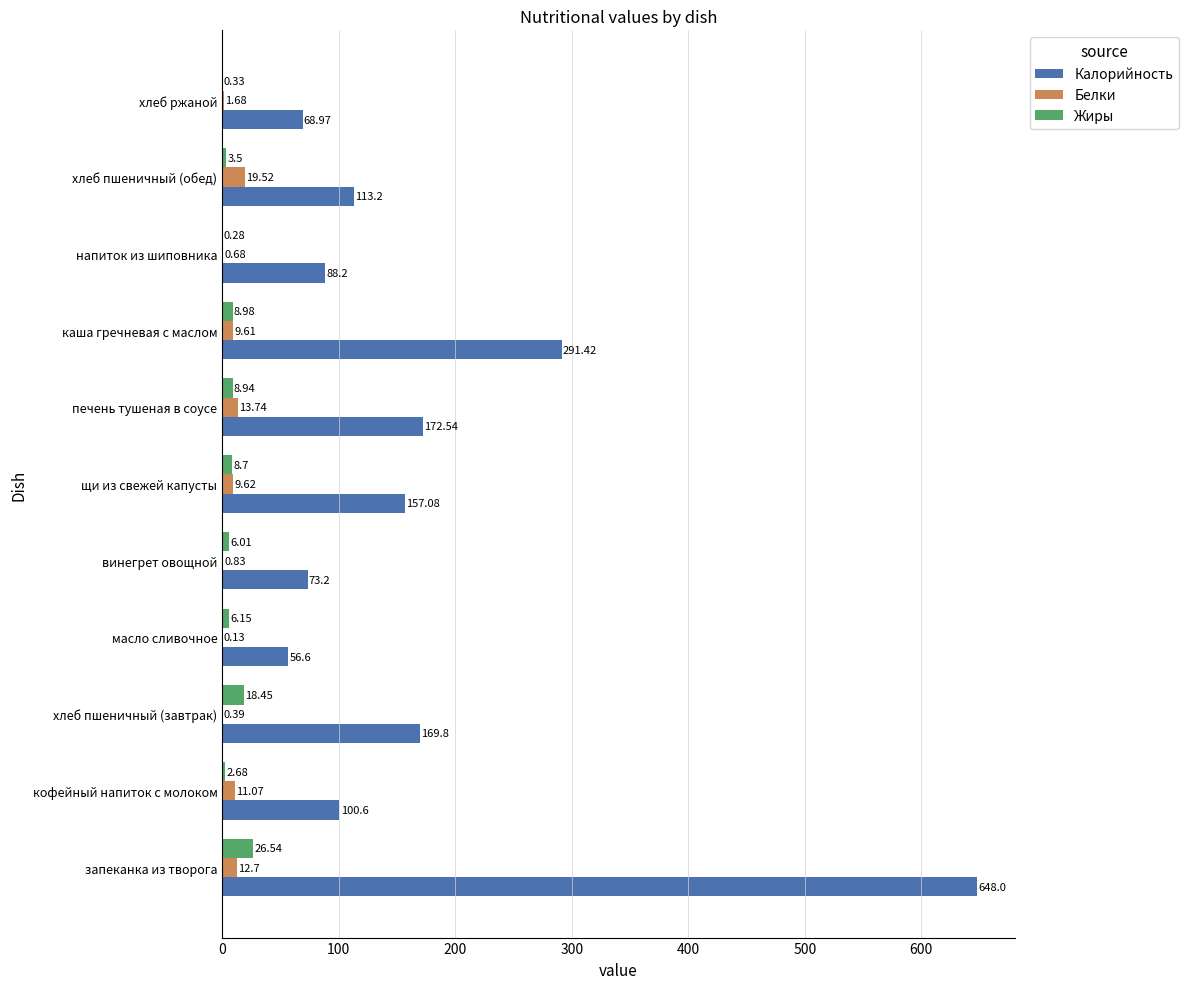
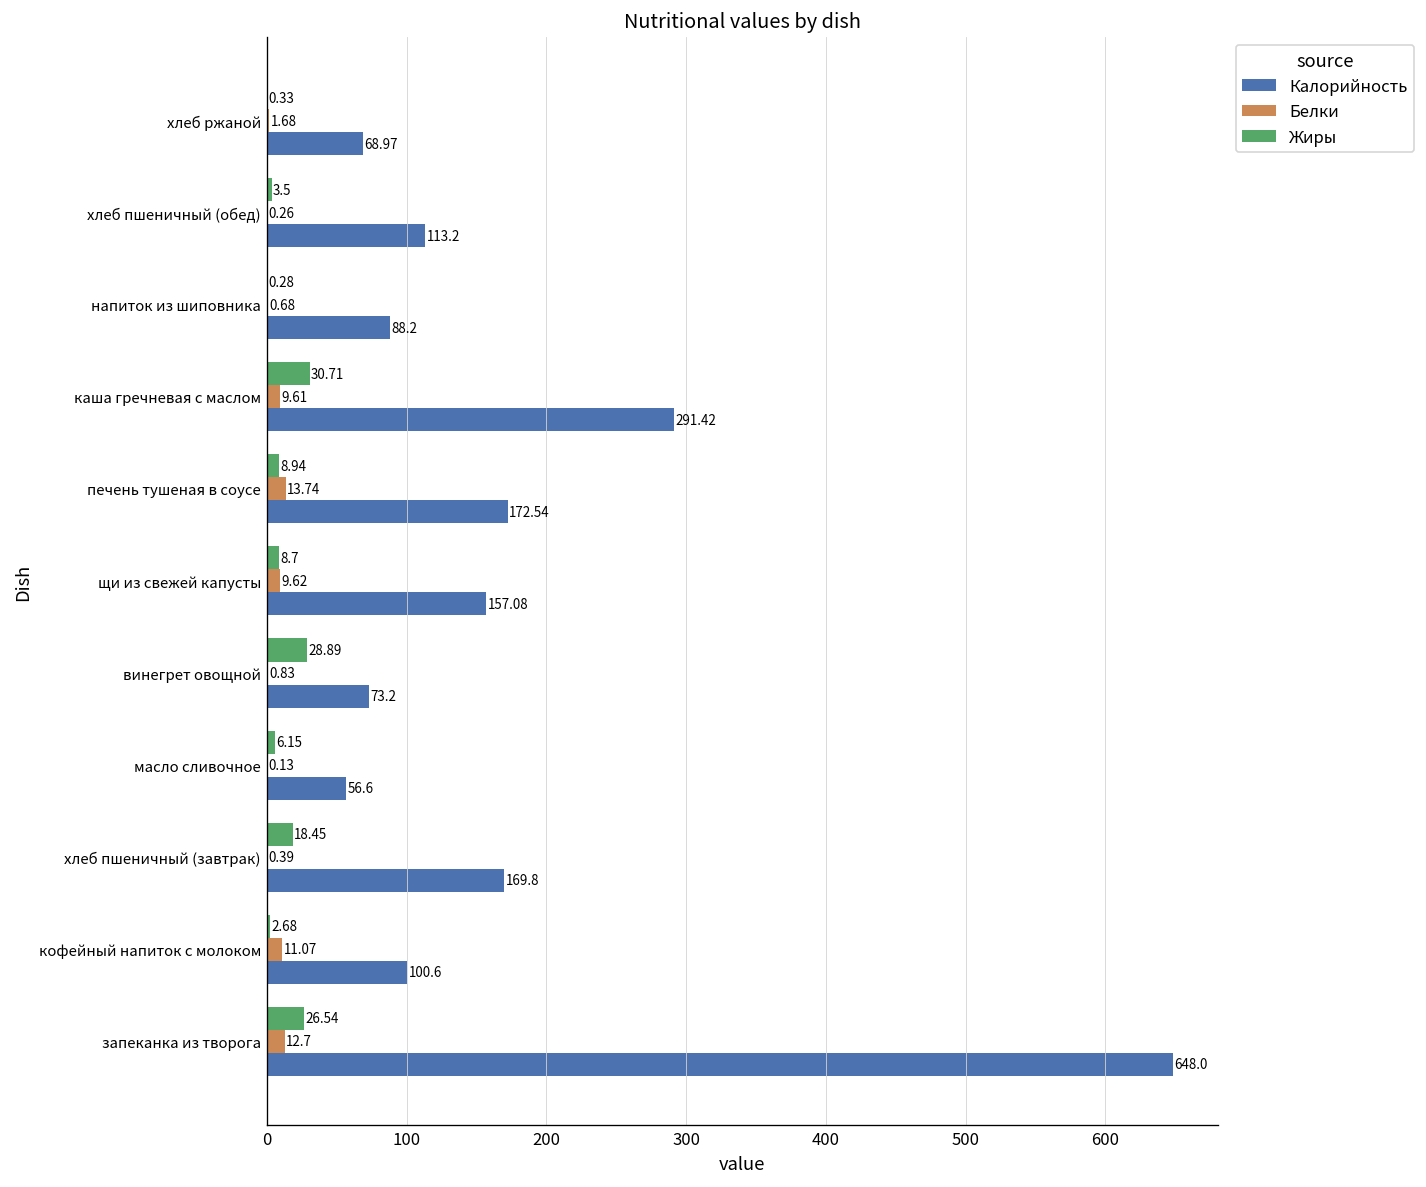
Белки, хлеб пшеничный (обед): 19.52 -> 0.26
Жиры, каша гречневая с маслом: 8.98 -> 30.71
Жиры, винегрет овощной: 6.01 -> 28.89
